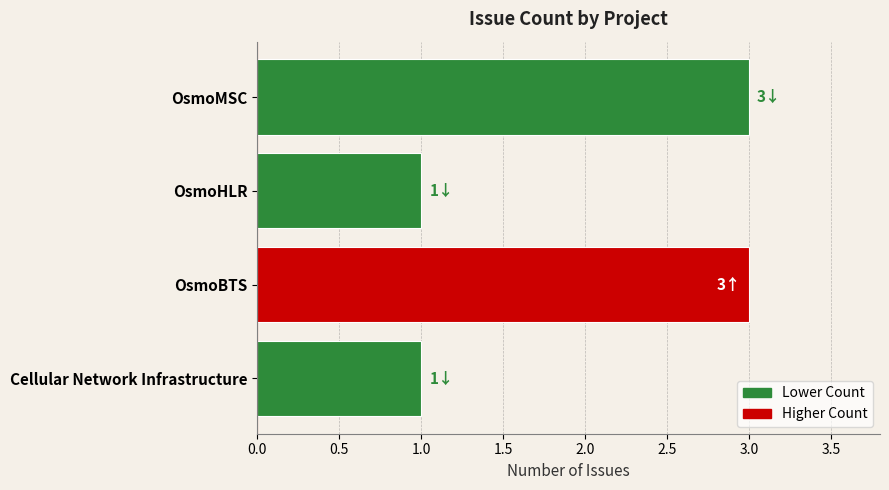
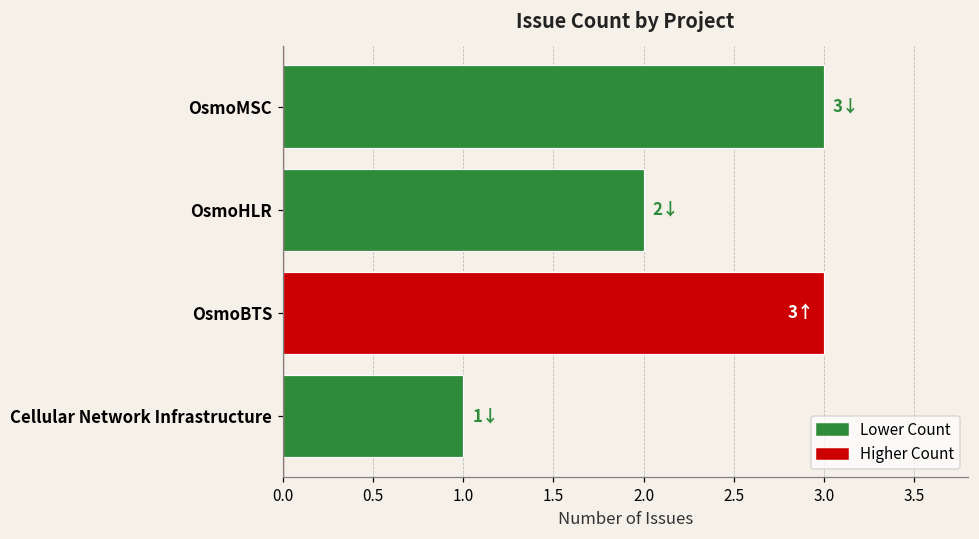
OsmoHLR: 1↓ -> 2↓
